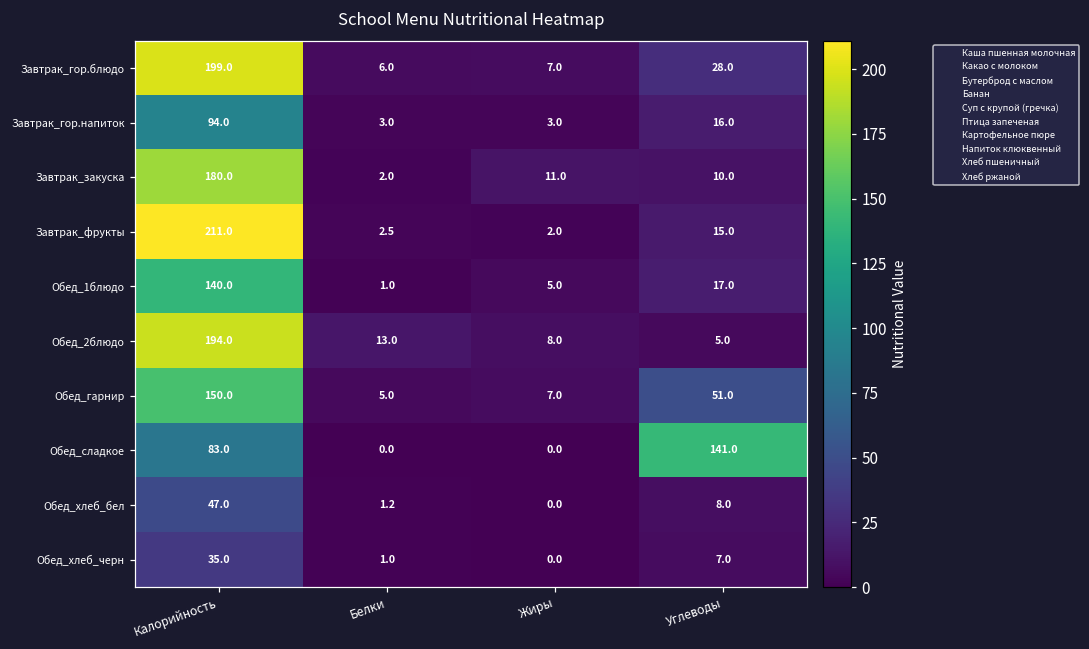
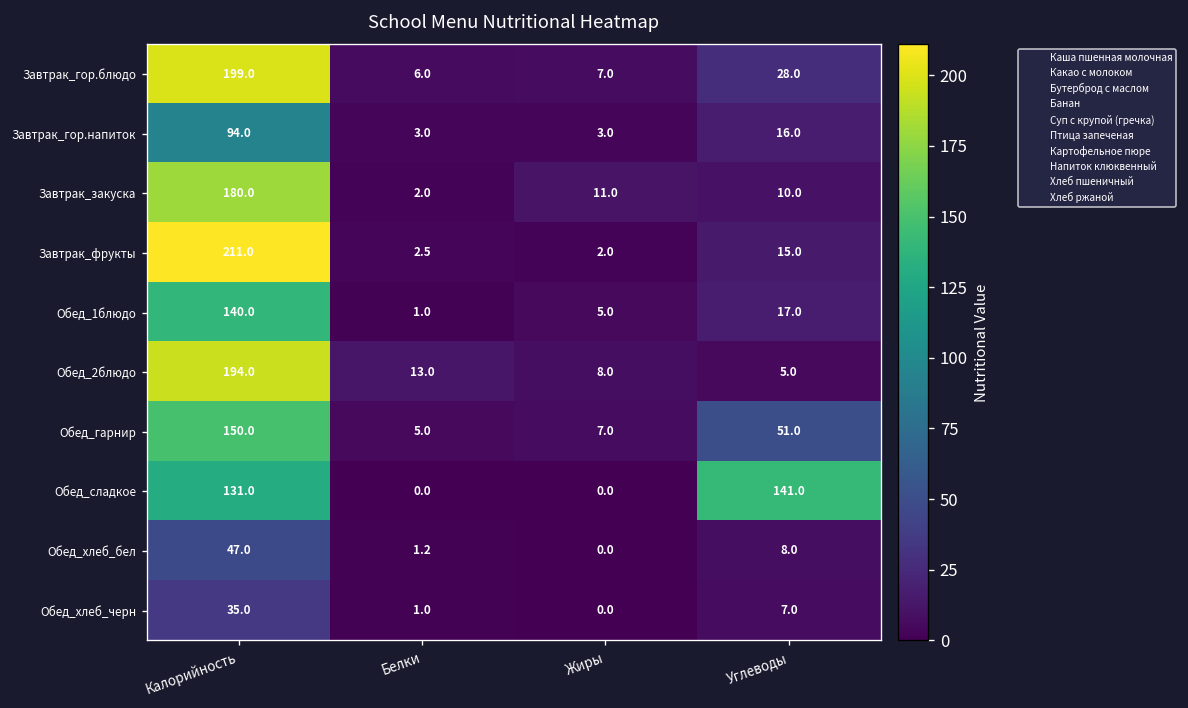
Обед_сладкое, Калорийность: 83.0 -> 131.0
